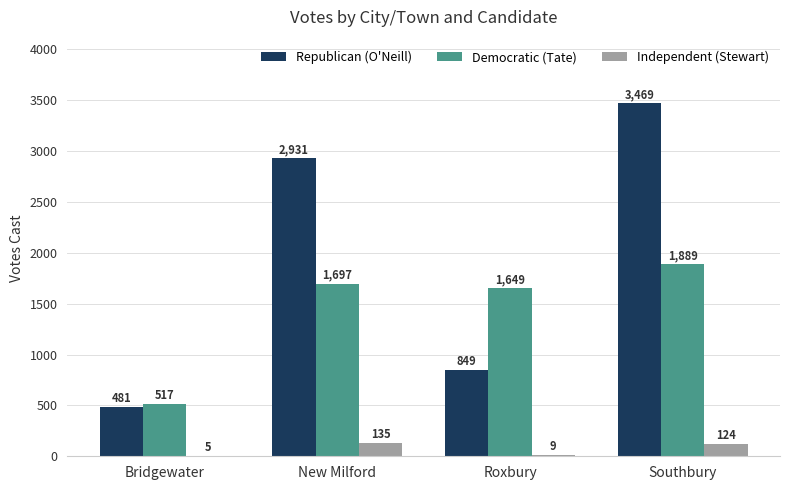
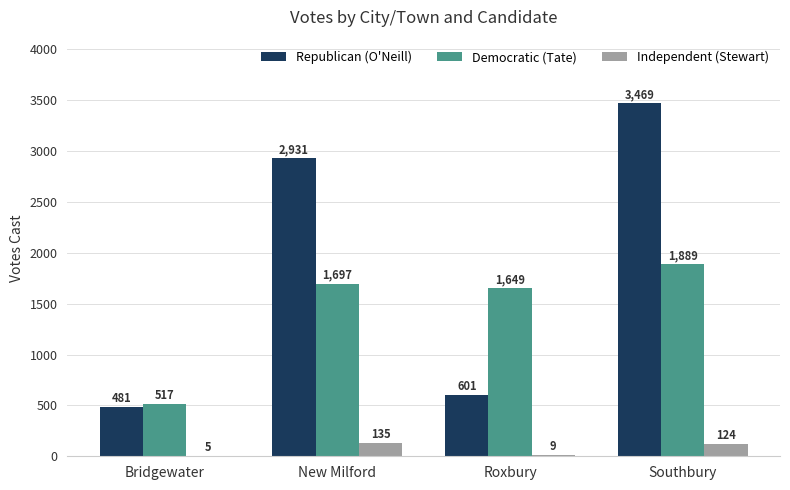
Republican (O'Neill), Roxbury: 849 -> 601
